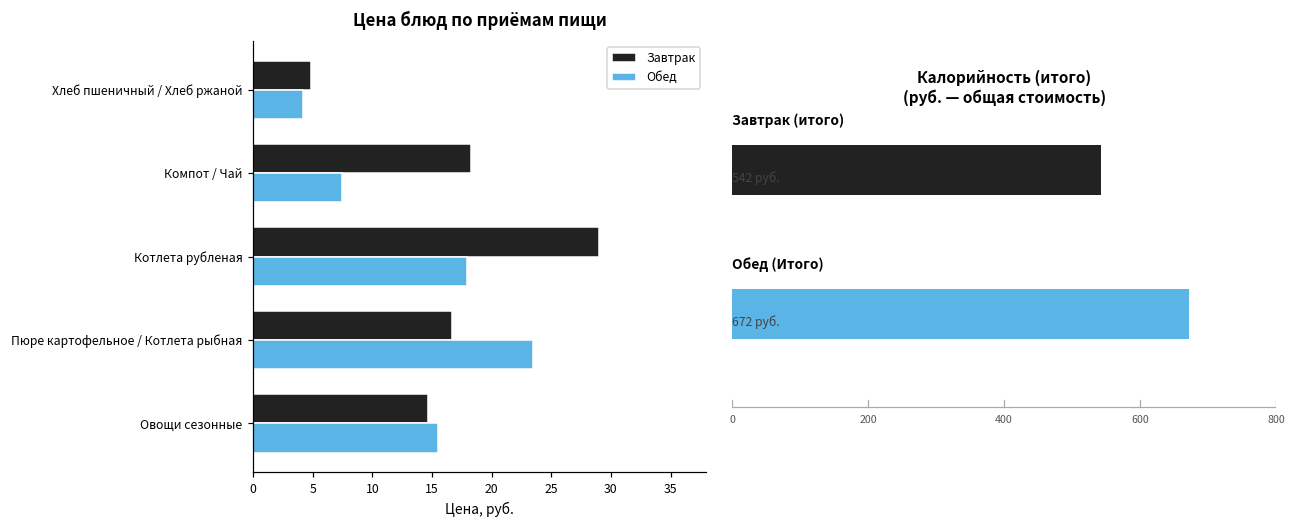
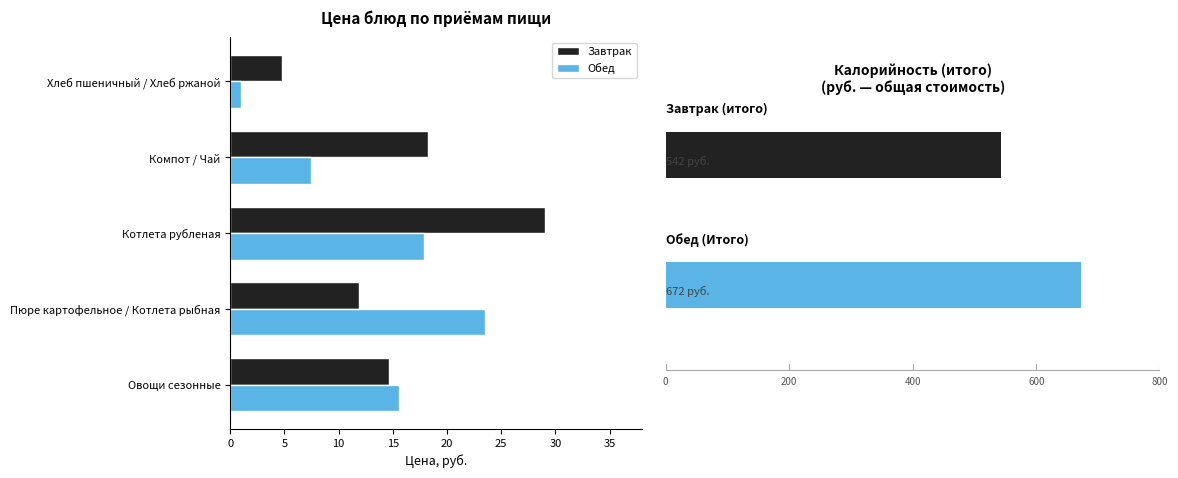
Цена блюд по приёмам пищи, Обед, Хлеб пшеничный / Хлеб ржаной: 4.2 -> 1.0
Цена блюд по приёмам пищи, Завтрак, Пюре картофельное / Котлета рыбная: 16.7 -> 11.9
